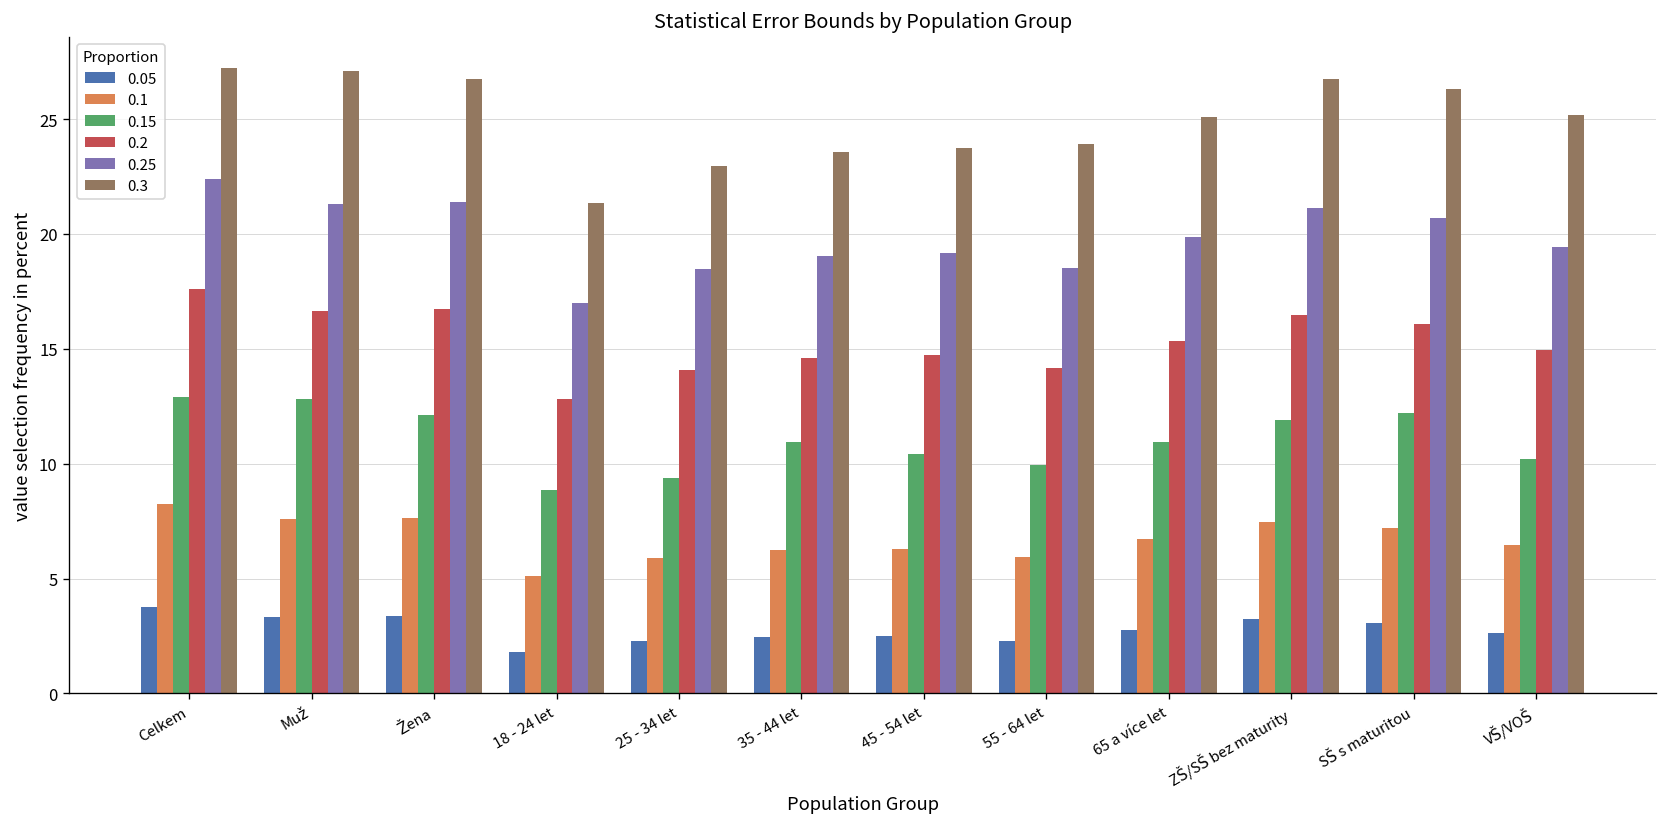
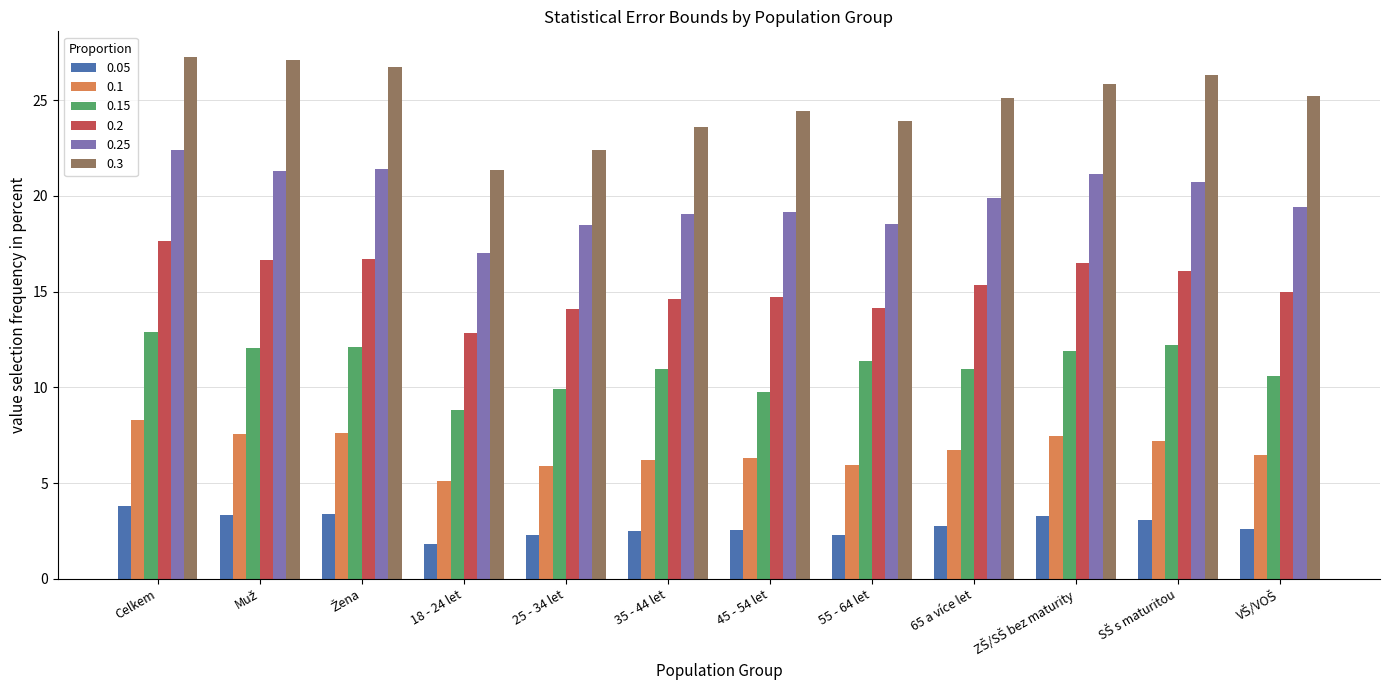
0.15, Muž: 12.8 -> 12.0
0.15, 25 - 34 let: 9.4 -> 9.9
0.3, 25 - 34 let: 22.9 -> 22.4
0.15, 45 - 54 let: 10.4 -> 9.7
0.3, 45 - 54 let: 23.7 -> 24.4
0.15, 55 - 64 let: 9.9 -> 11.4
0.3, ZŠ/SŠ bez maturity: 26.7 -> 25.9
0.15, VŠ/VOŠ: 10.2 -> 10.6
